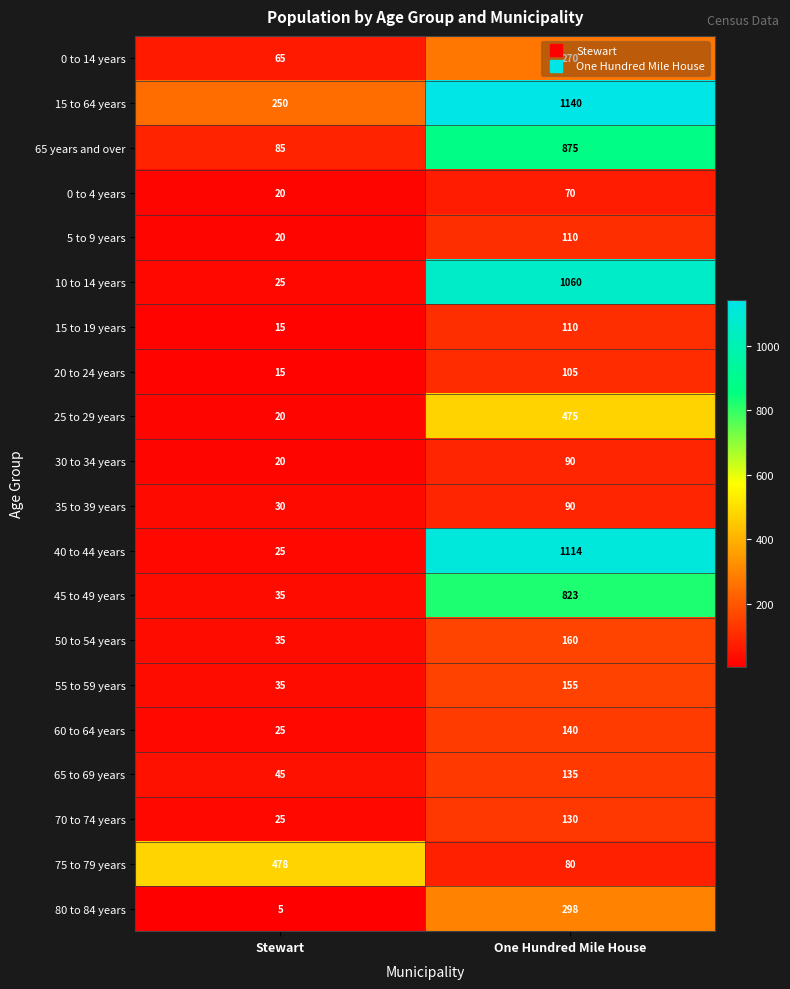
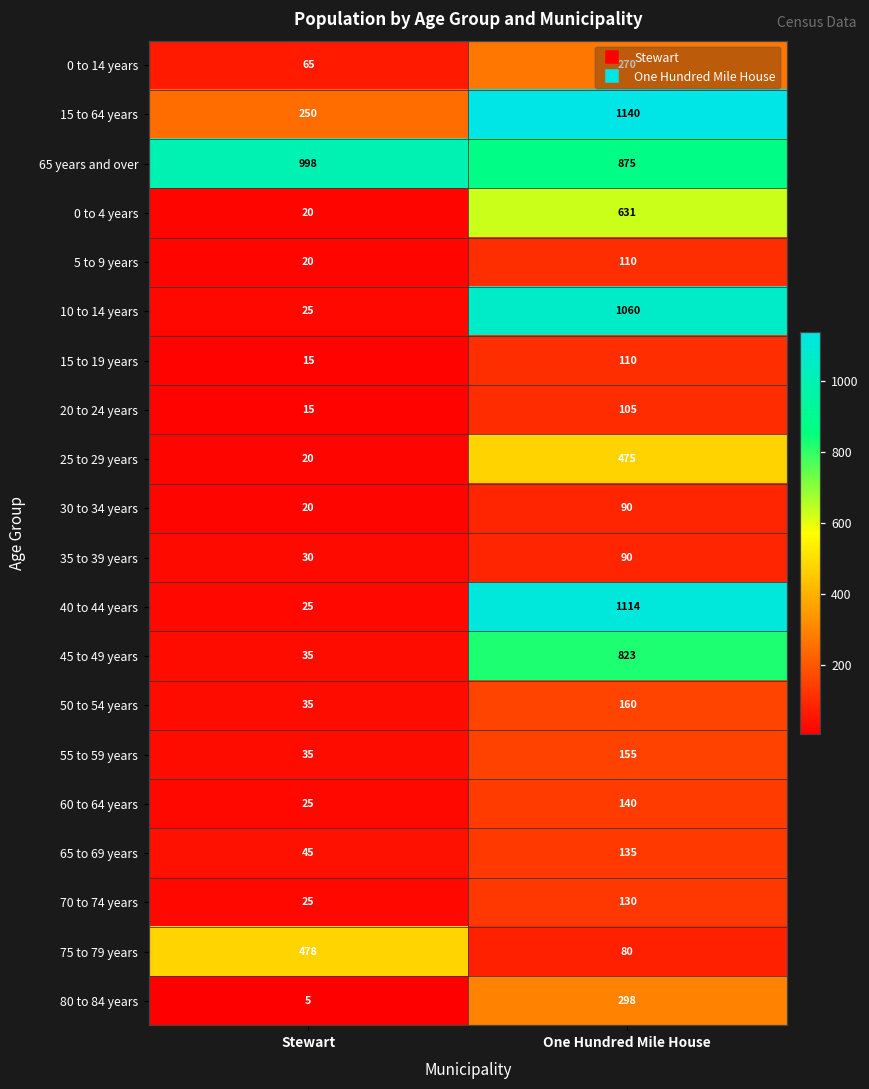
65 years and over, Stewart: 85 -> 998
0 to 4 years, One Hundred Mile House: 70 -> 631
